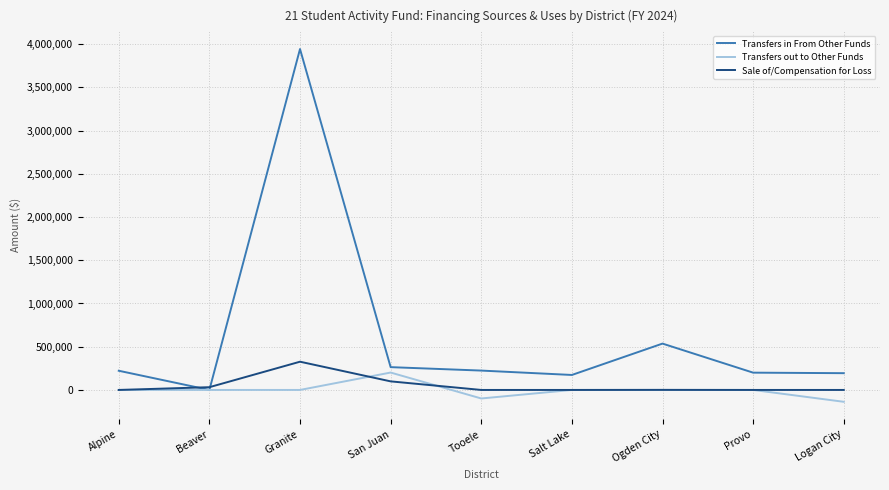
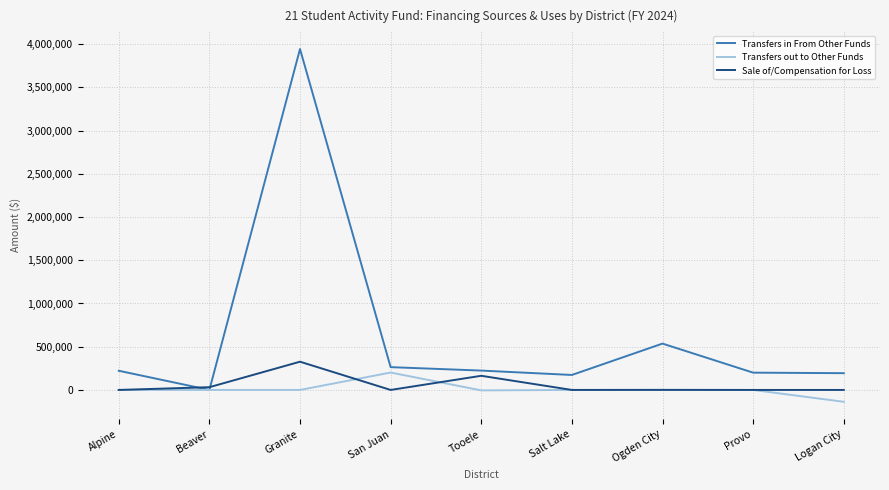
Sale of/Compensation for Loss, San Juan: 100,000 -> 0
Transfers out to Other Funds, Tooele: -100,000 -> 0
Sale of/Compensation for Loss, Tooele: 0 -> 200,000
